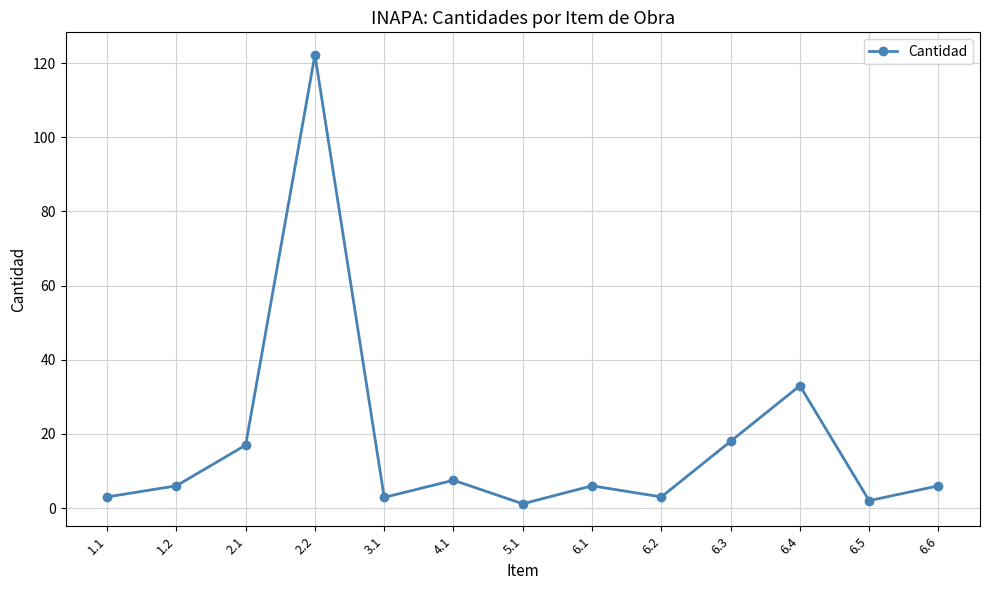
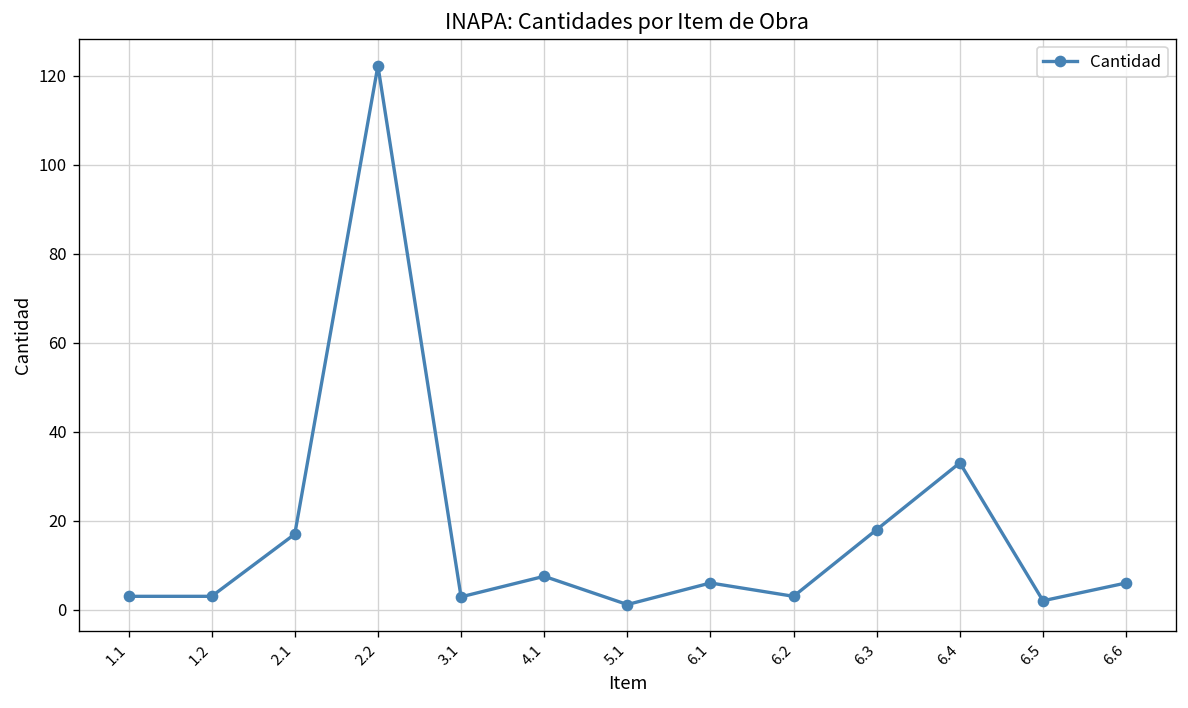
1.2: 6 -> 3
